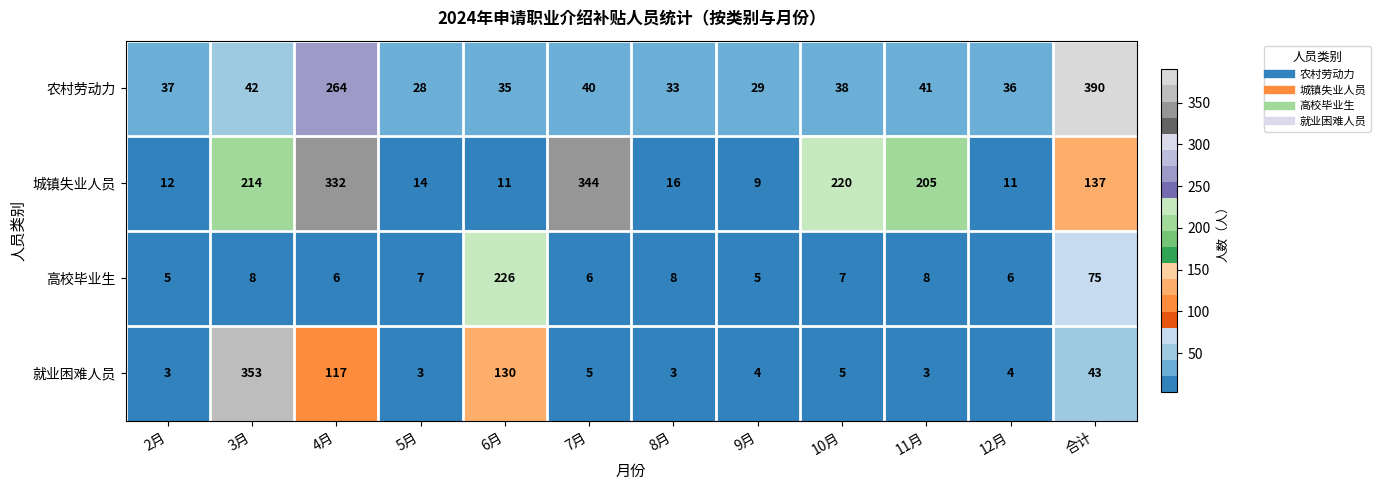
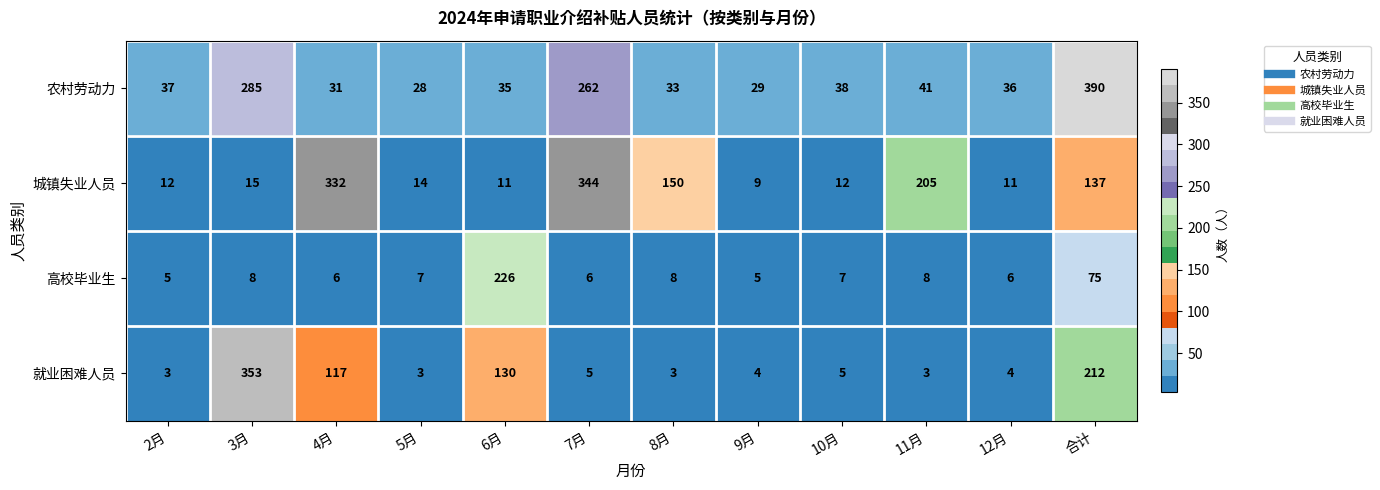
农村劳动力, 3月: 42 -> 285
农村劳动力, 4月: 264 -> 31
农村劳动力, 7月: 40 -> 262
城镇失业人员, 3月: 214 -> 15
城镇失业人员, 8月: 16 -> 150
城镇失业人员, 10月: 220 -> 12
就业困难人员, 合计: 43 -> 212
